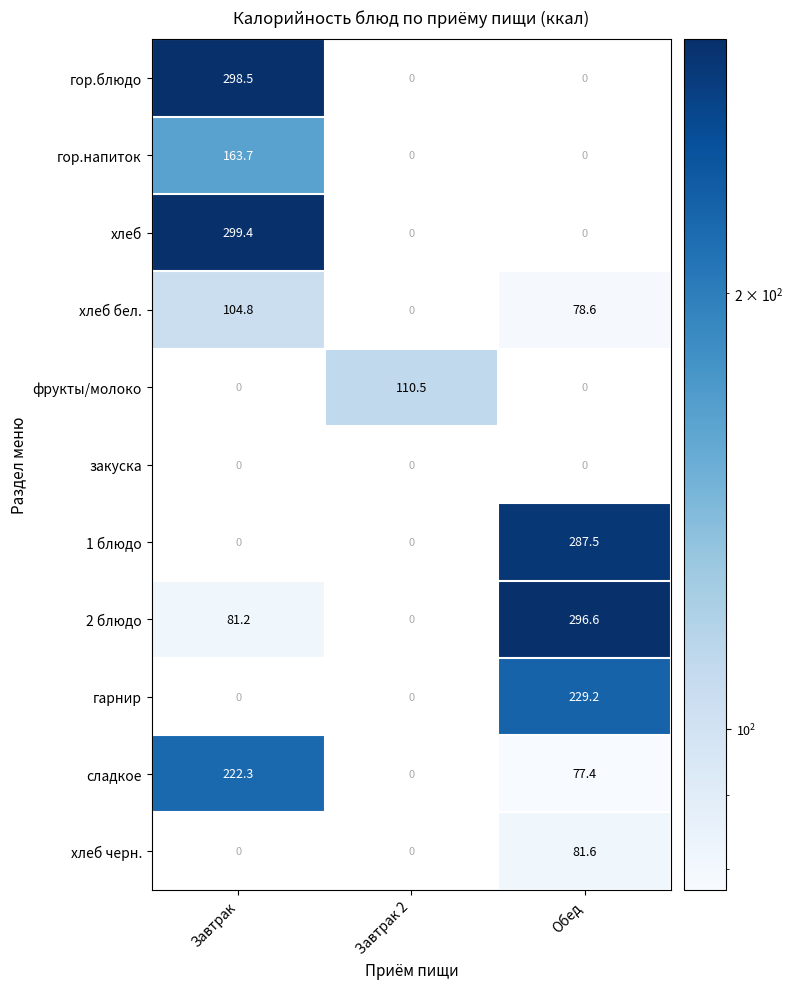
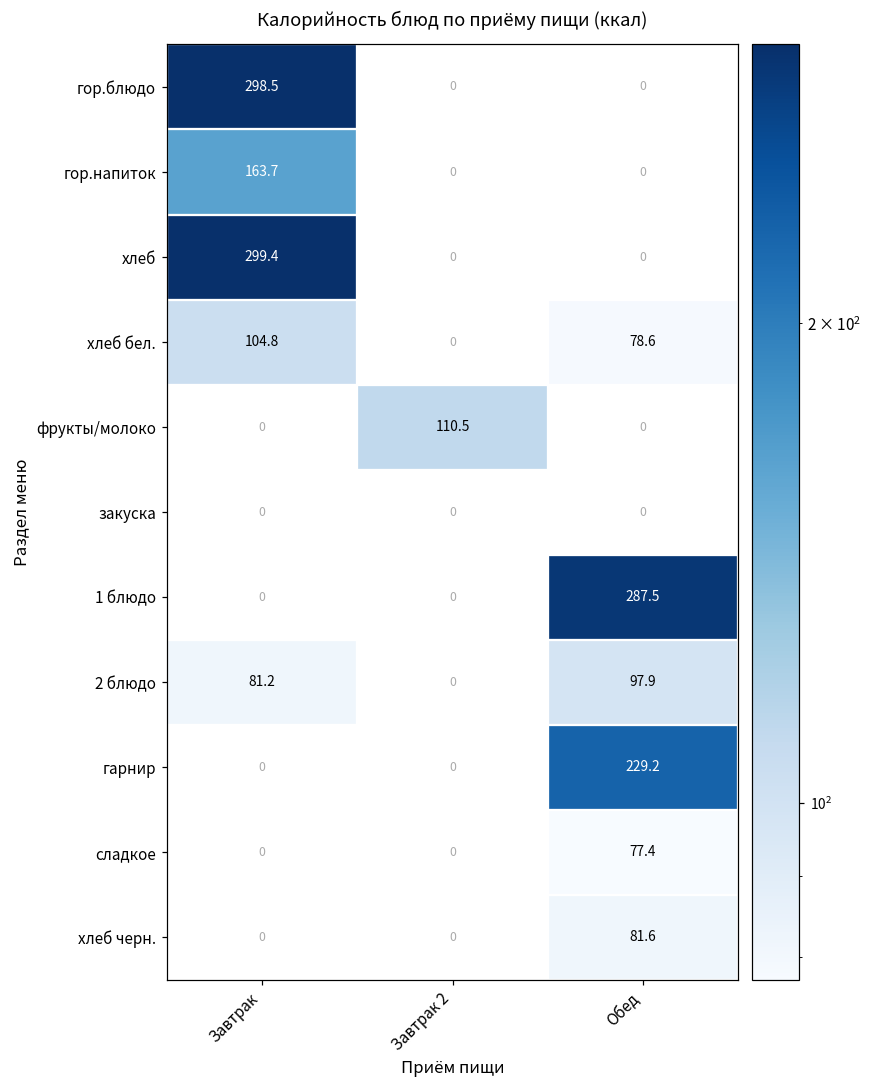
2 блюдо, Обед: 296.6 -> 97.9
сладкое, Завтрак: 222.3 -> 0
